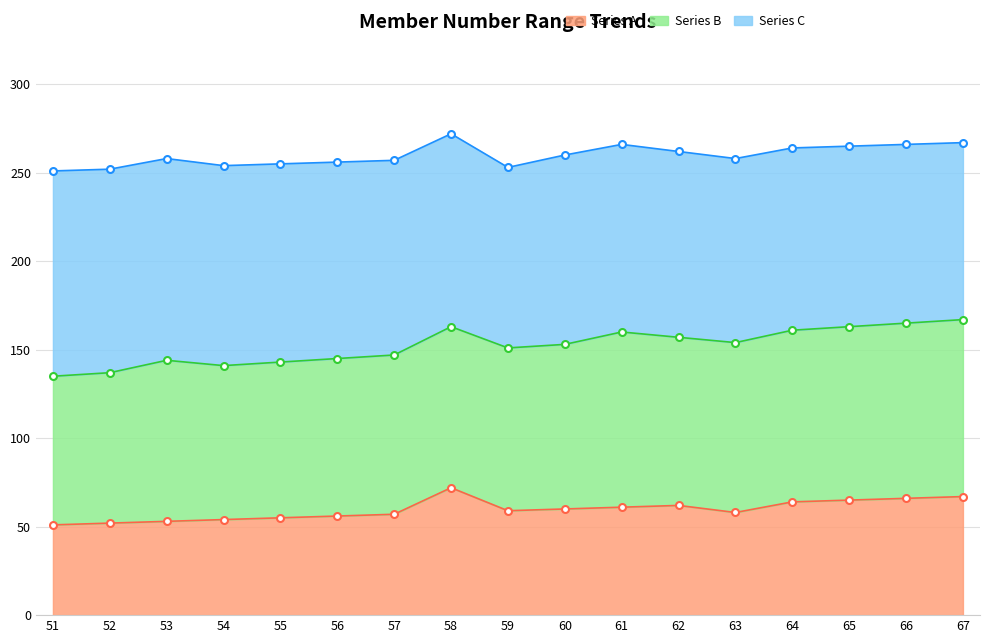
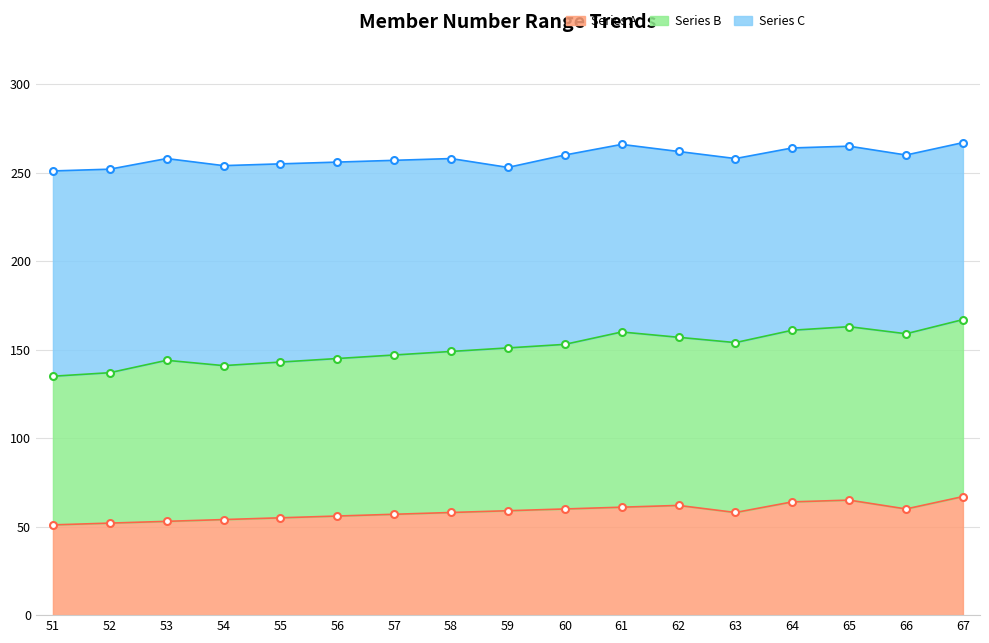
Series A, 58: 72 -> 58
Series A, 66: 66 -> 60
